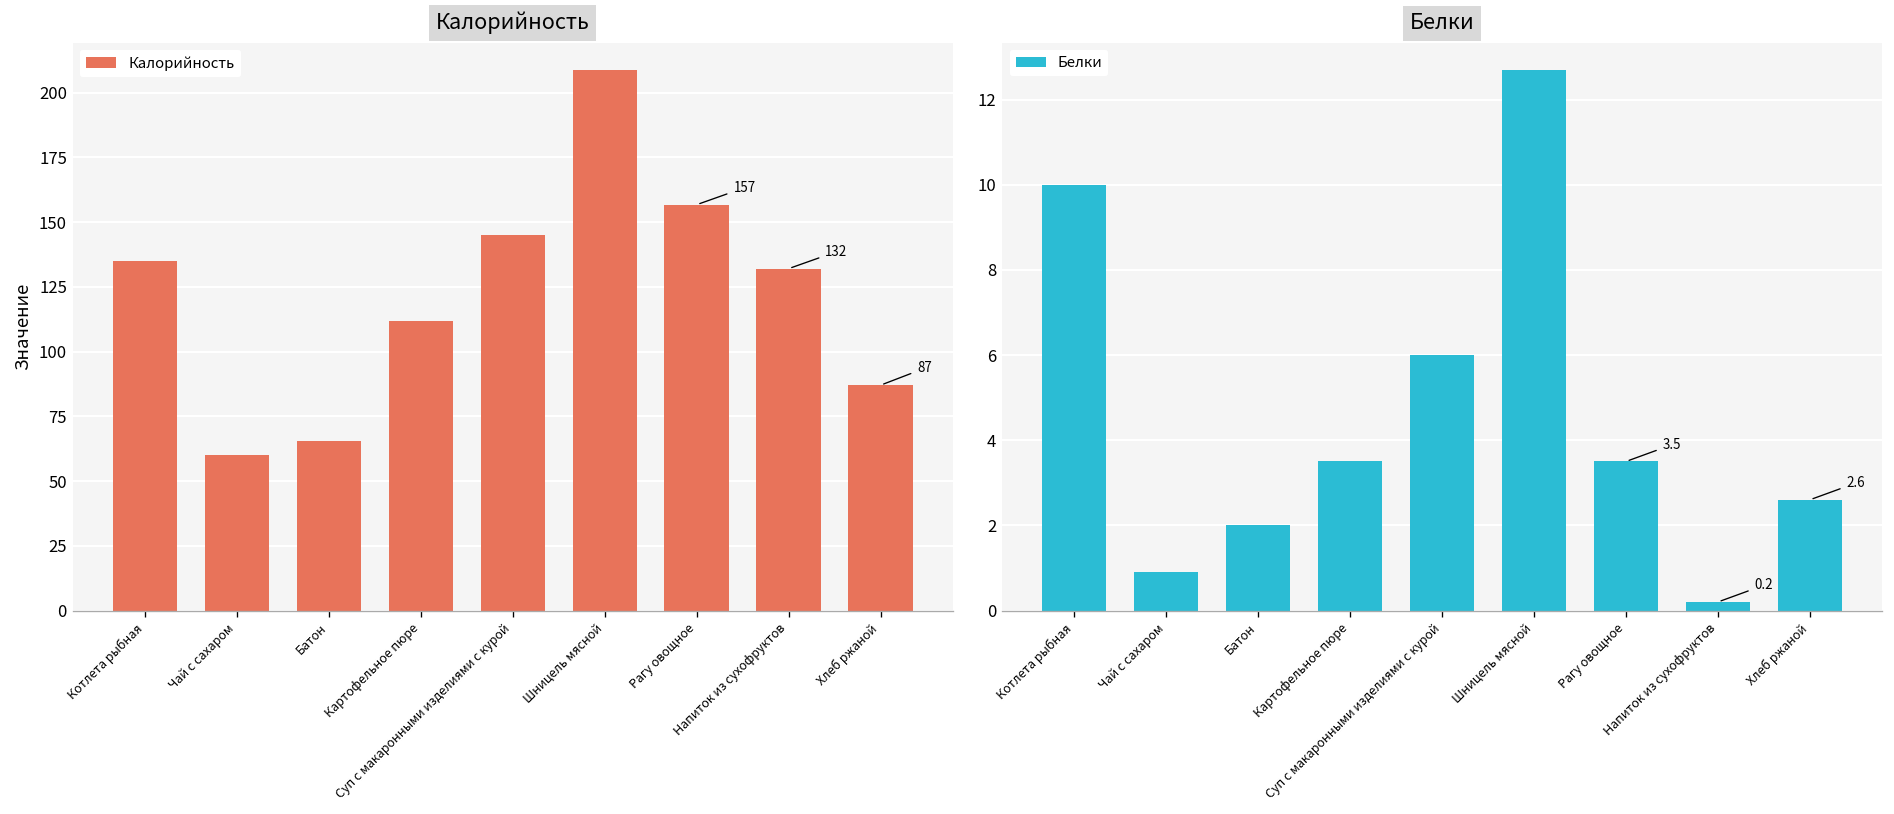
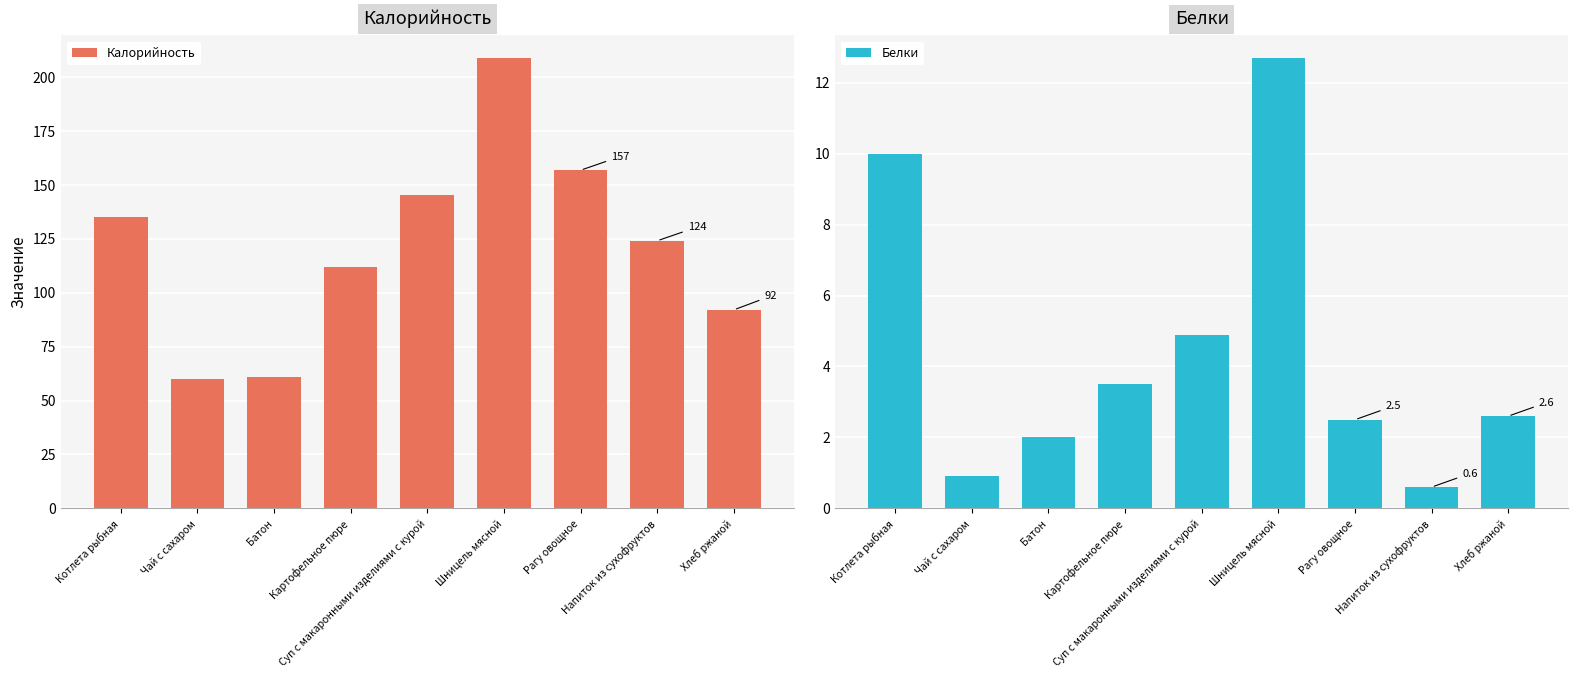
Калорийность, Батон: 66 -> 61
Калорийность, Напиток из сухофруктов: 132 -> 124
Калорийность, Хлеб ржаной: 87 -> 92
Белки, Суп с макаронными изделиями с курой: 6.0 -> 4.9
Белки, Рагу овощное: 3.5 -> 2.5
Белки, Напиток из сухофруктов: 0.2 -> 0.6
